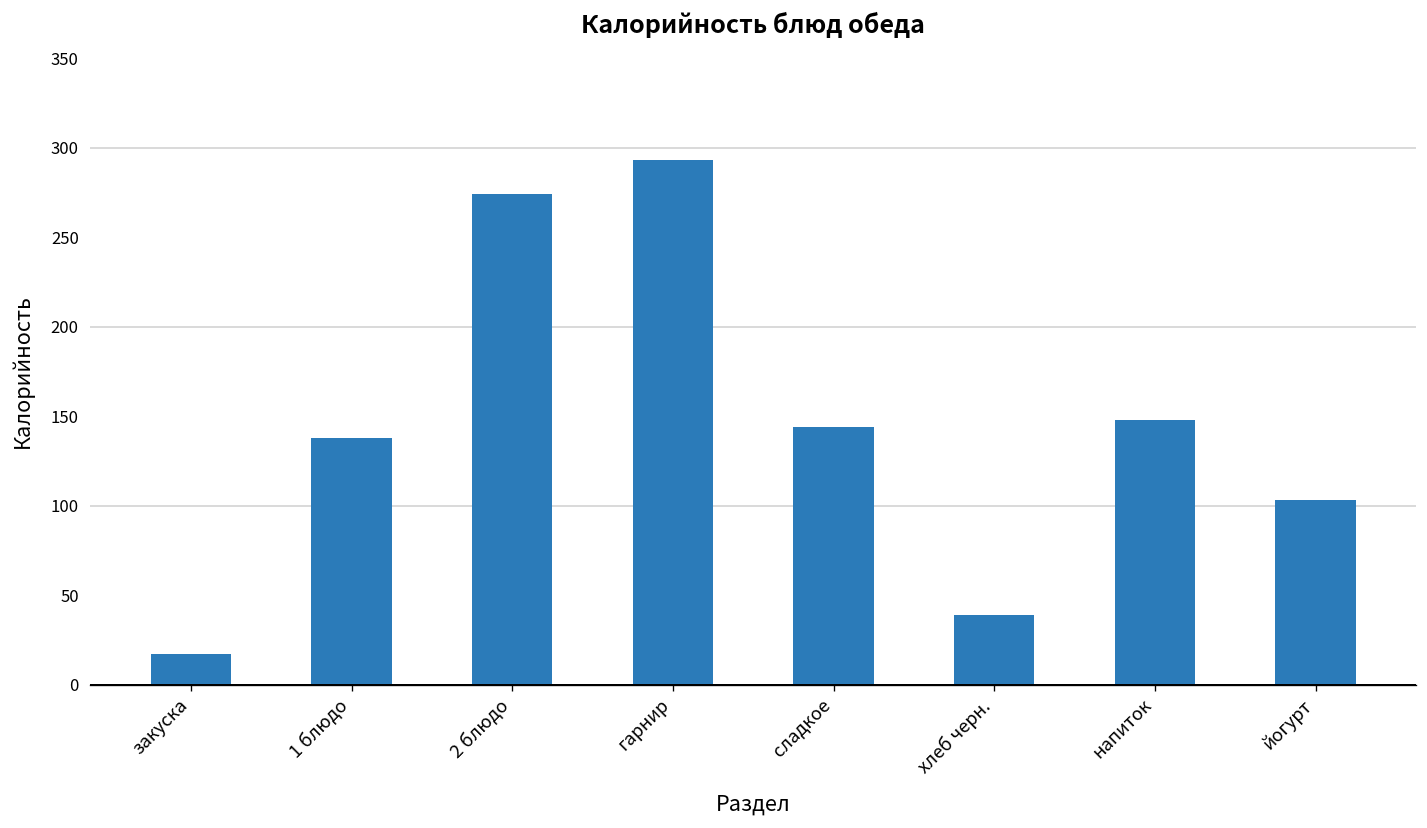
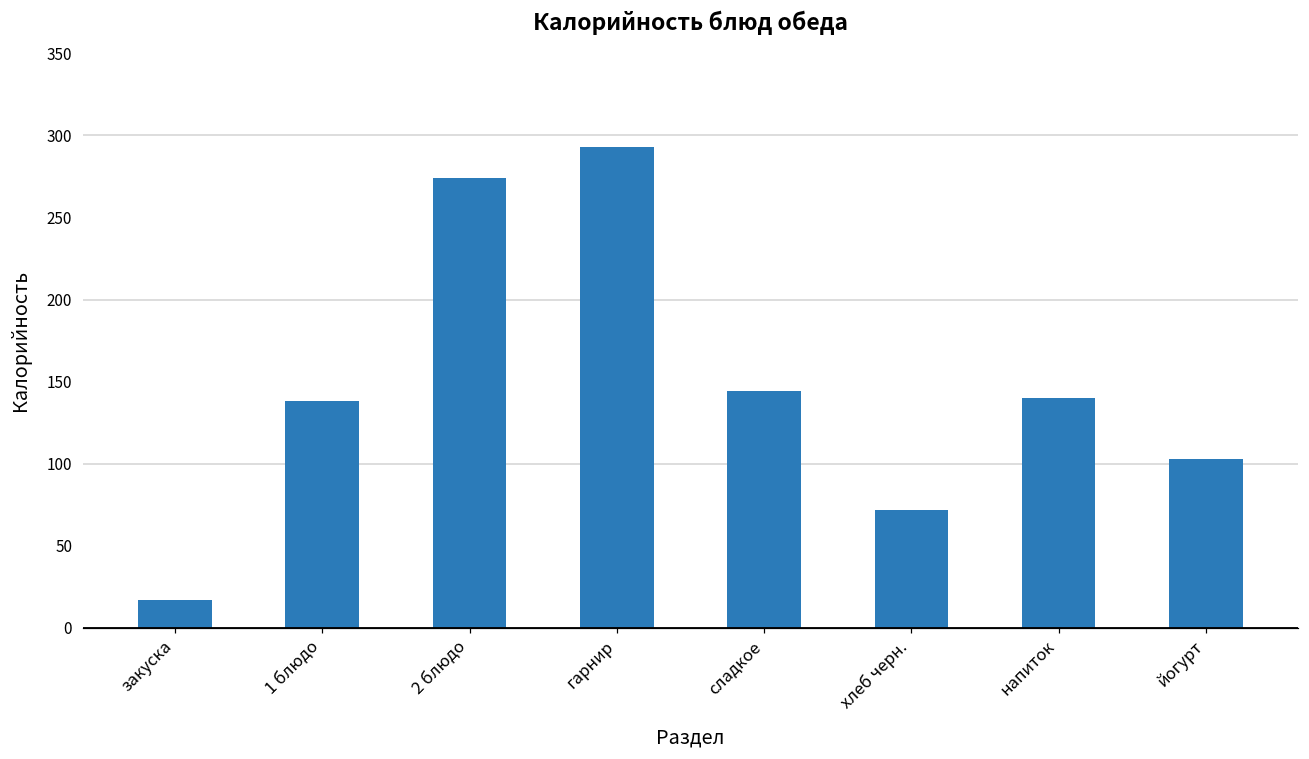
хлеб черн.: 39 -> 72
напиток: 148 -> 140
